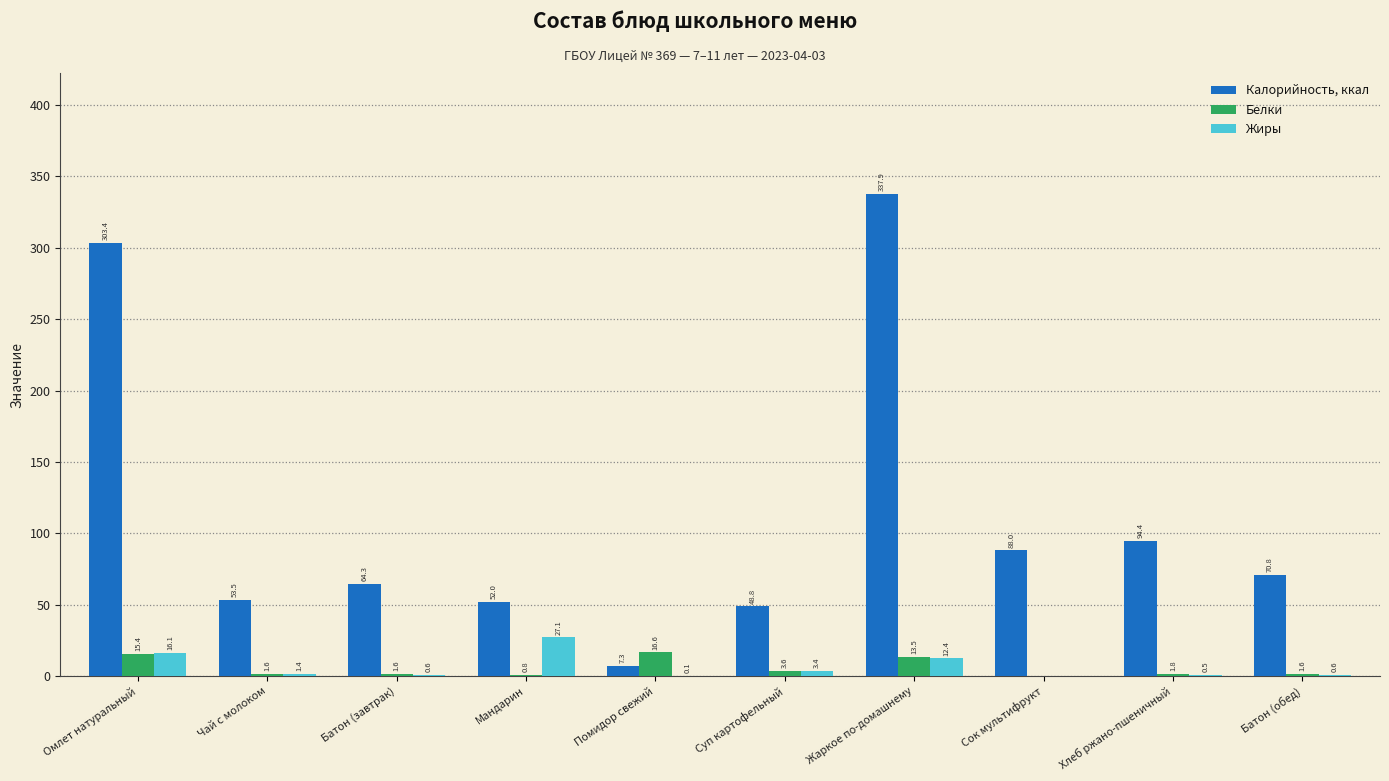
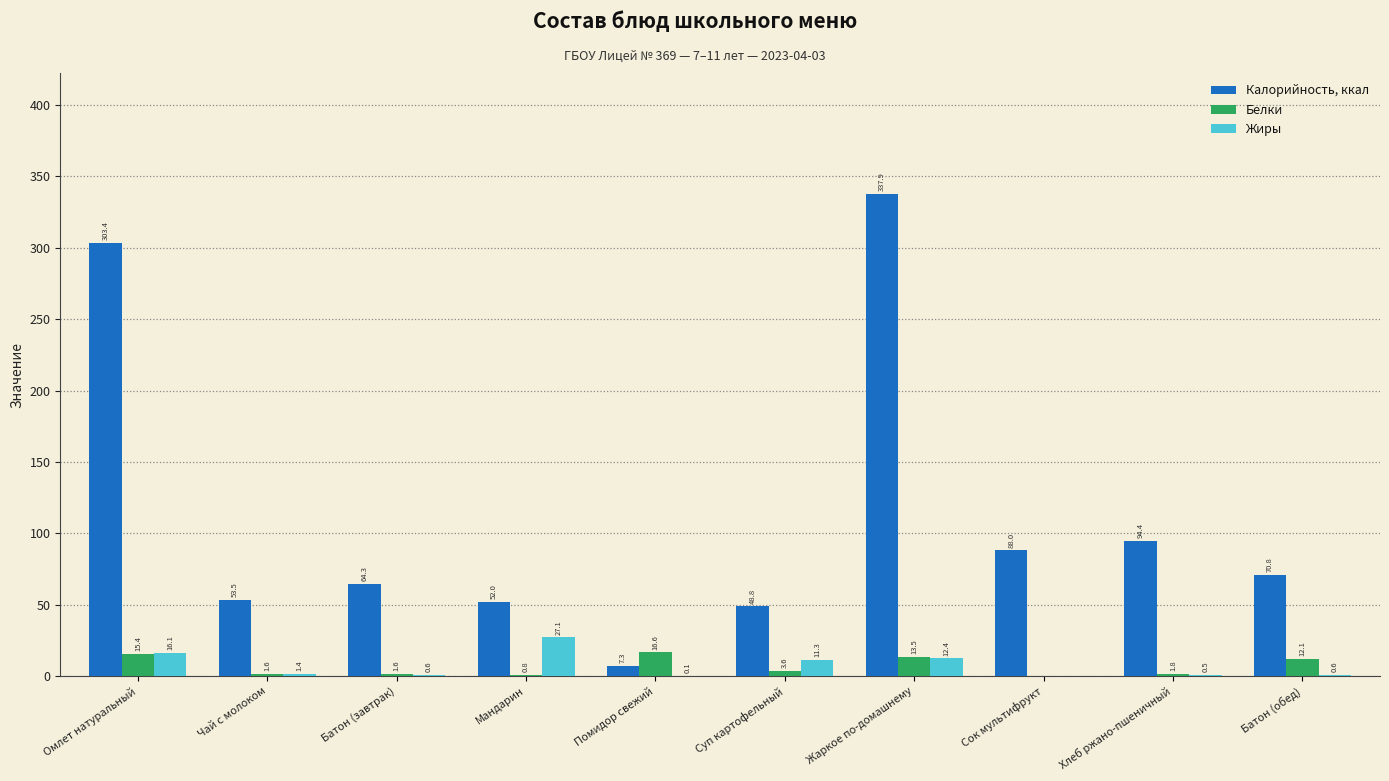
Жиры, Суп картофельный: 3.4 -> 11.3
Белки, Батон (обед): 1.6 -> 12.1
